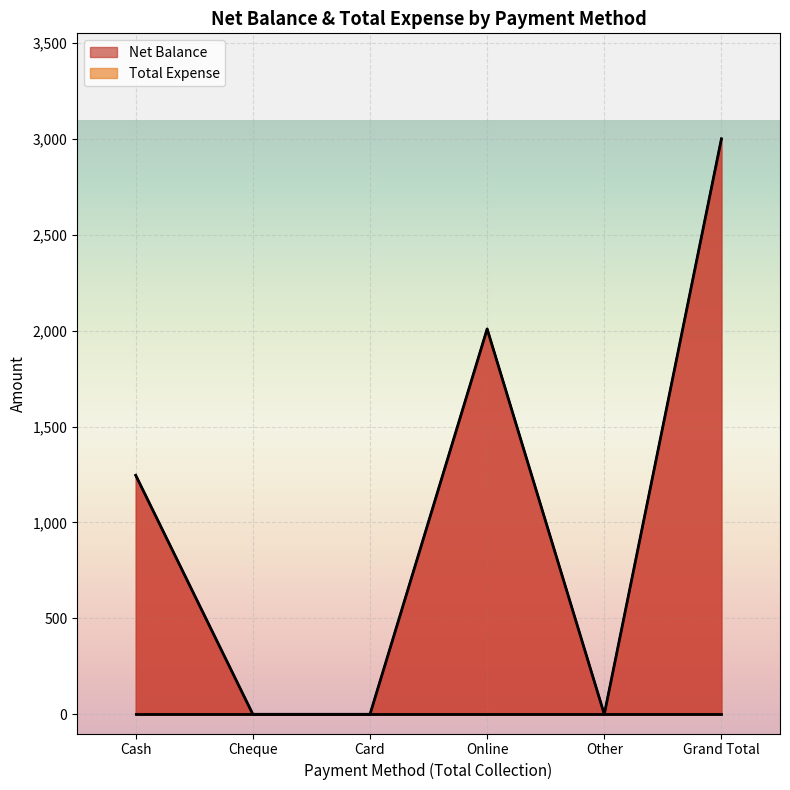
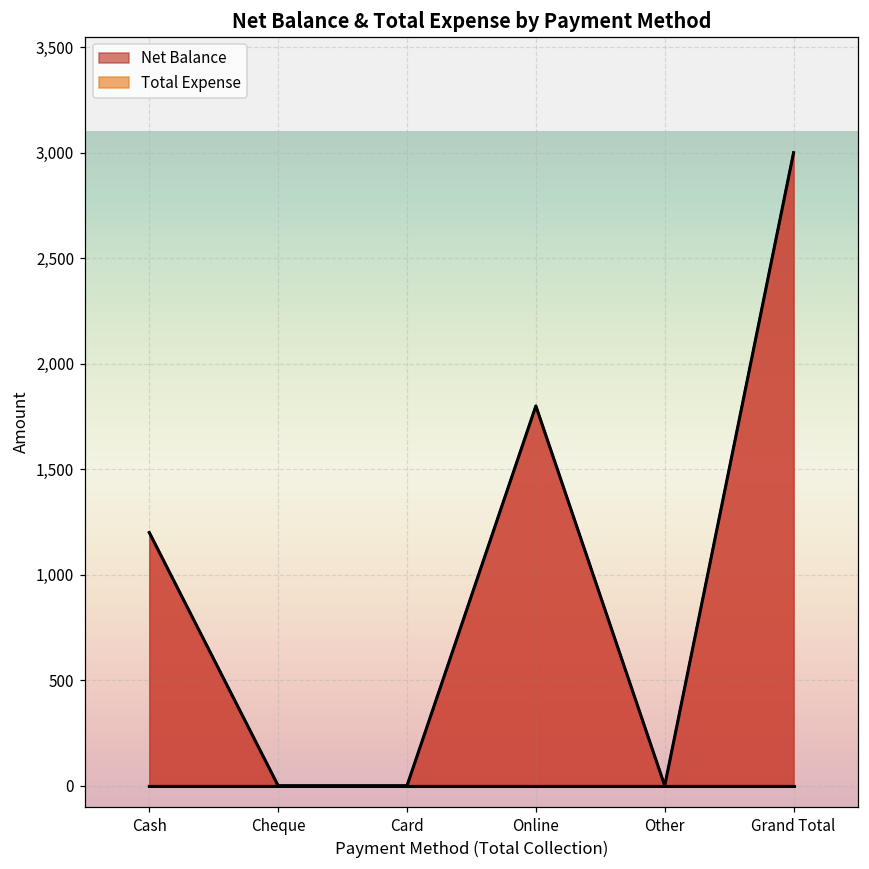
Net Balance, Cash: 1,250 -> 1,200
Net Balance, Online: 2,010 -> 1,800
